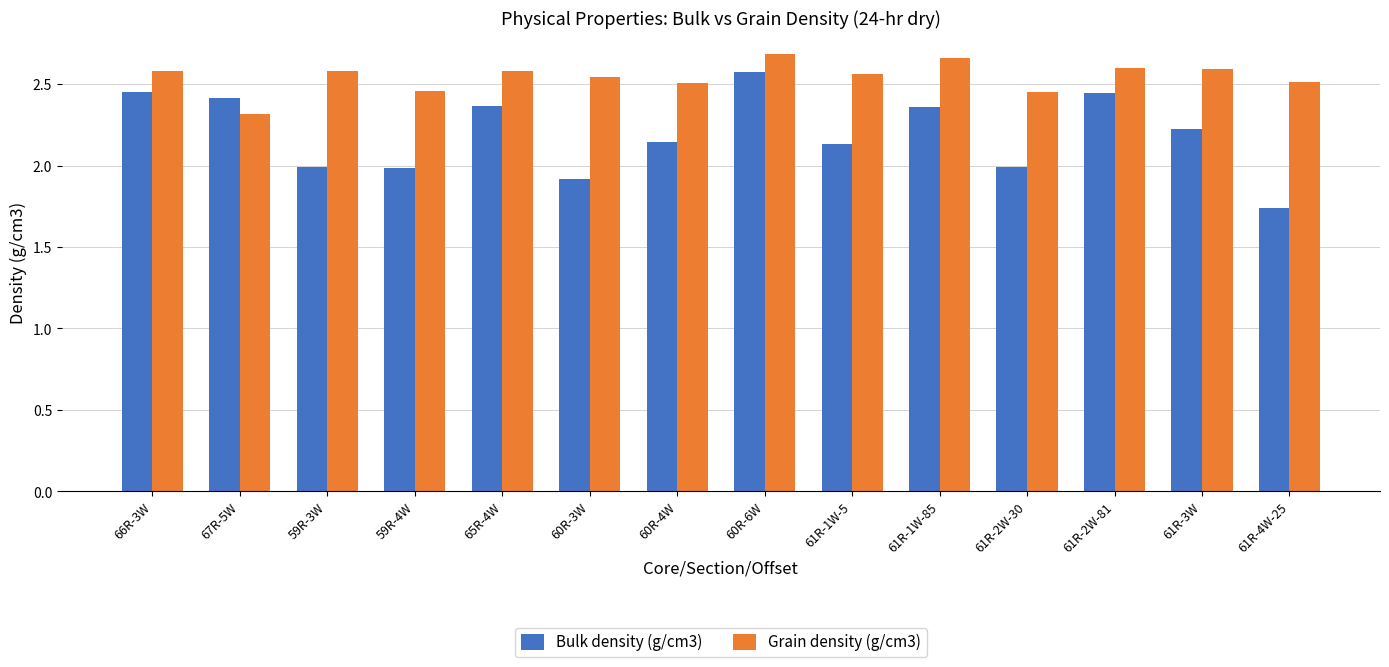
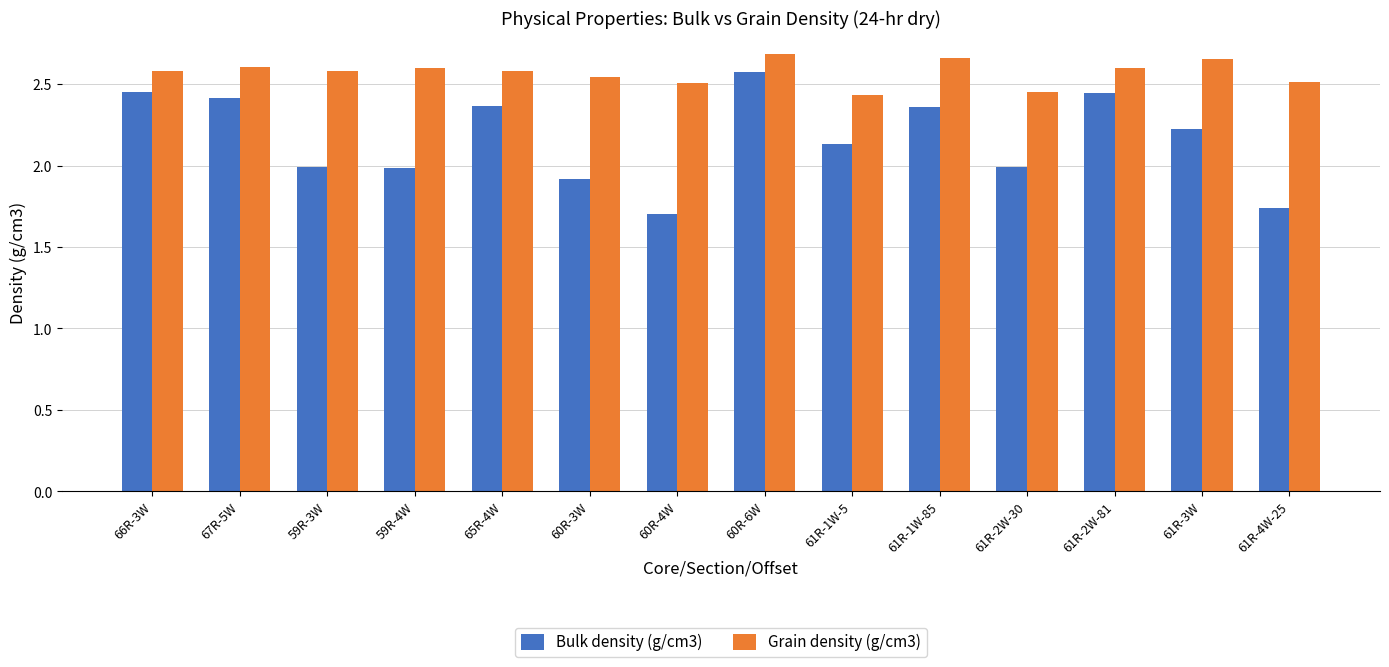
Grain density (g/cm3), 67R-5W: 2.32 -> 2.61
Grain density (g/cm3), 59R-4W: 2.46 -> 2.60
Bulk density (g/cm3), 60R-4W: 2.14 -> 1.70
Grain density (g/cm3), 61R-1W-5: 2.56 -> 2.43
Grain density (g/cm3), 61R-3W: 2.59 -> 2.65
